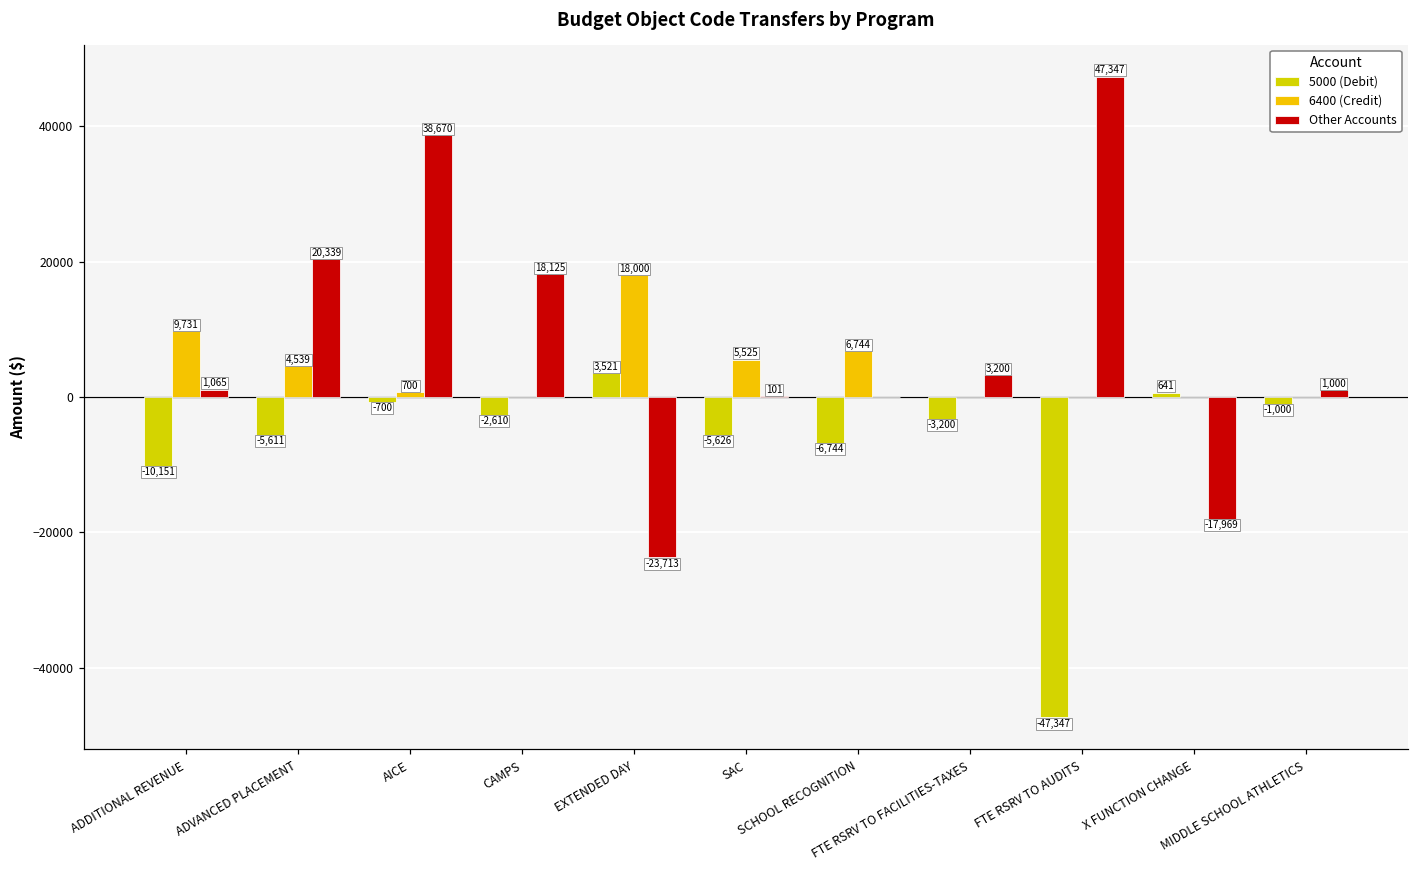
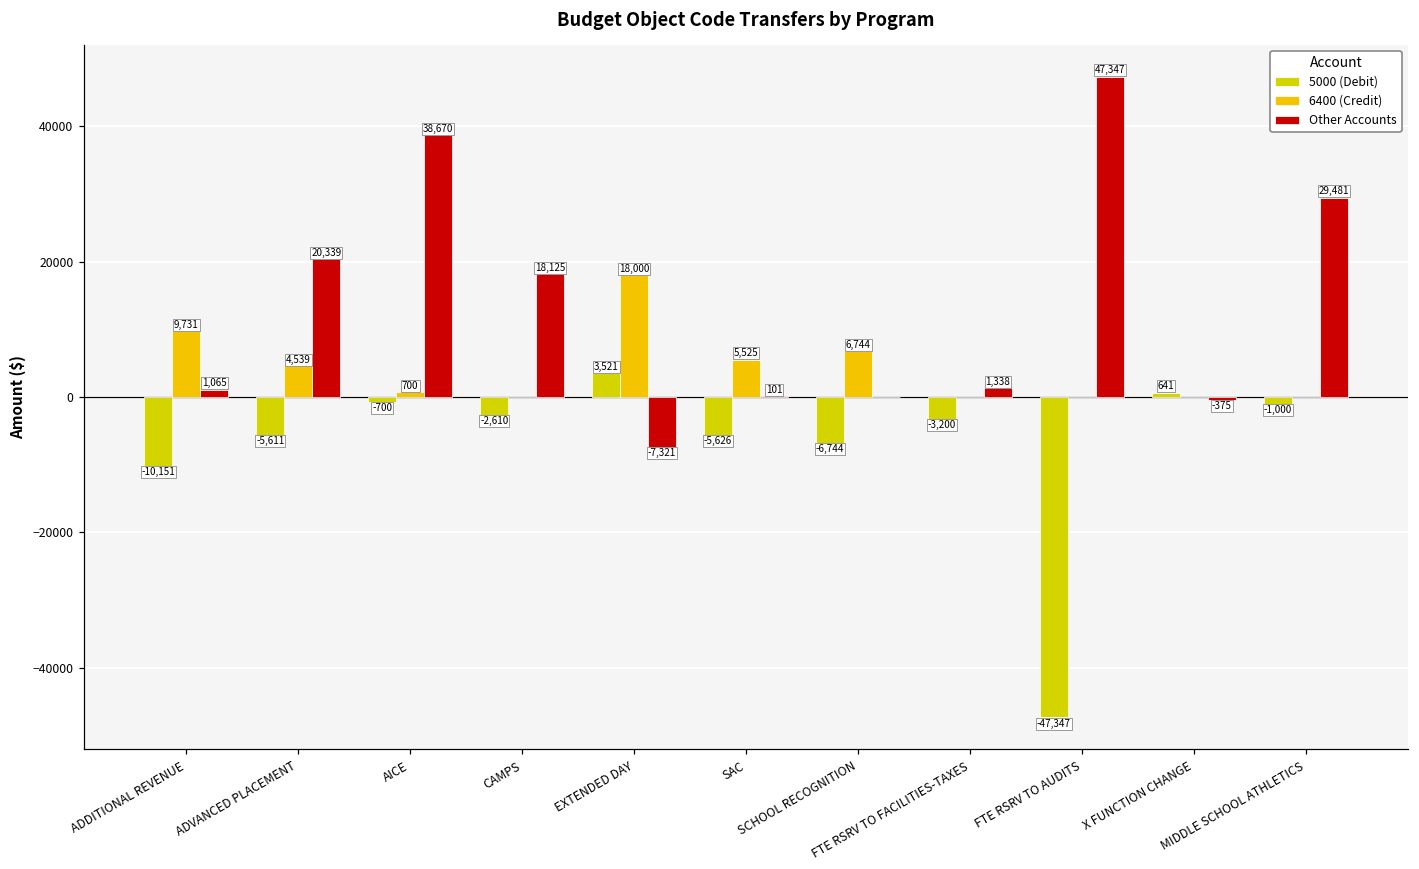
Other Accounts, EXTENDED DAY: -23,713 -> -7,321
Other Accounts, FTE RSRV TO FACILITIES-TAXES: 3,200 -> 1,338
Other Accounts, X FUNCTION CHANGE: -17,969 -> -375
Other Accounts, MIDDLE SCHOOL ATHLETICS: 1,000 -> 29,481
